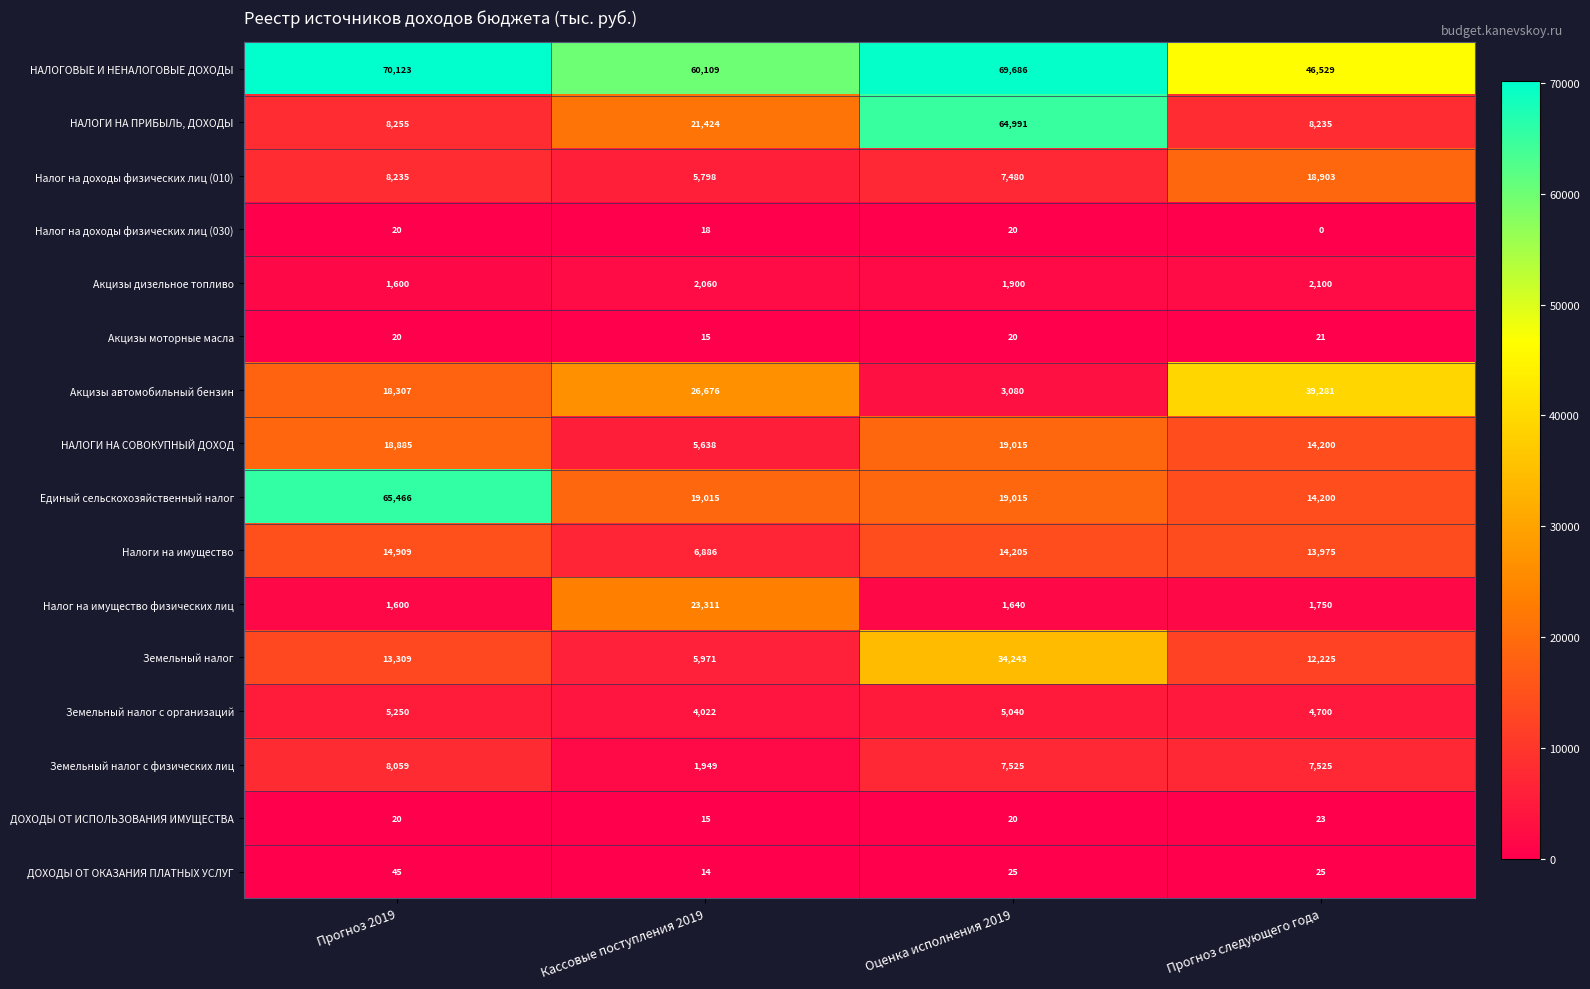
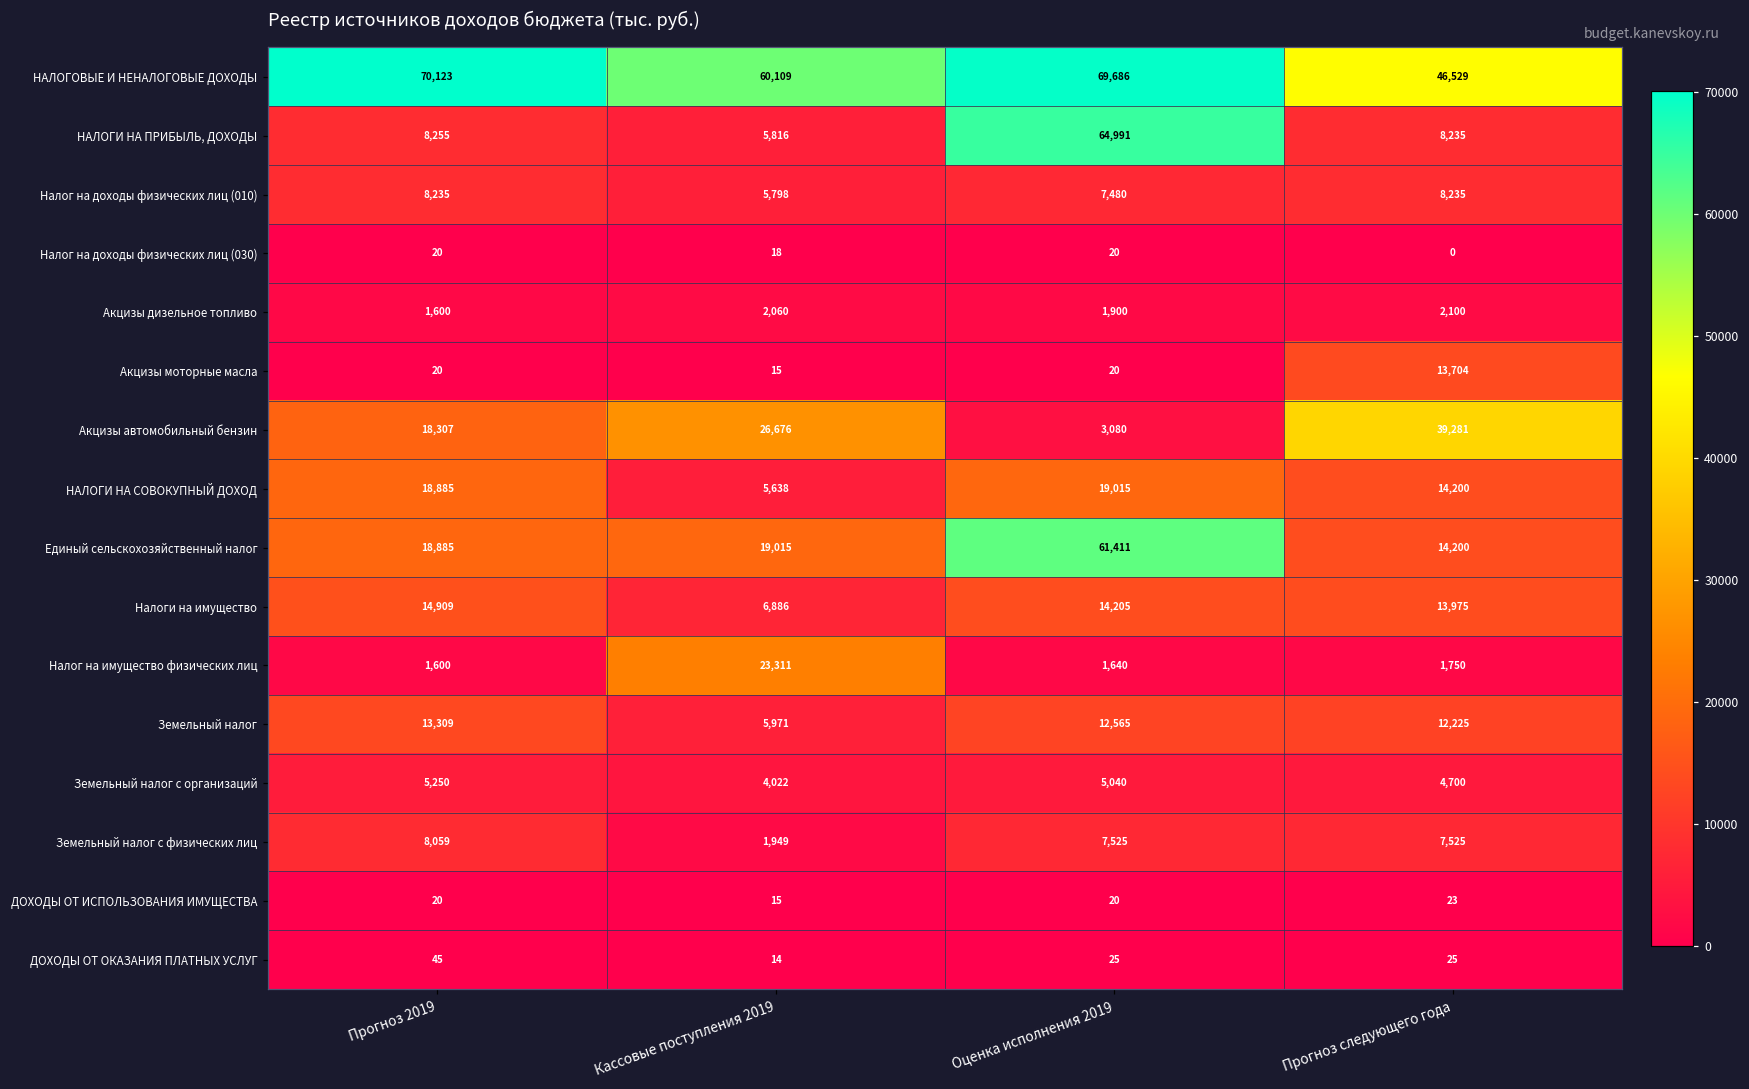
НАЛОГИ НА ПРИБЫЛЬ, ДОХОДЫ, Кассовые поступления 2019: 21,424 -> 5,816
Налог на доходы физических лиц (010), Прогноз следующего года: 18,903 -> 8,235
Акцизы моторные масла, Прогноз следующего года: 21 -> 13,704
Единый сельскохозяйственный налог, Прогноз 2019: 65,466 -> 18,885
Единый сельскохозяйственный налог, Оценка исполнения 2019: 19,015 -> 61,411
Земельный налог, Оценка исполнения 2019: 34,243 -> 12,565
